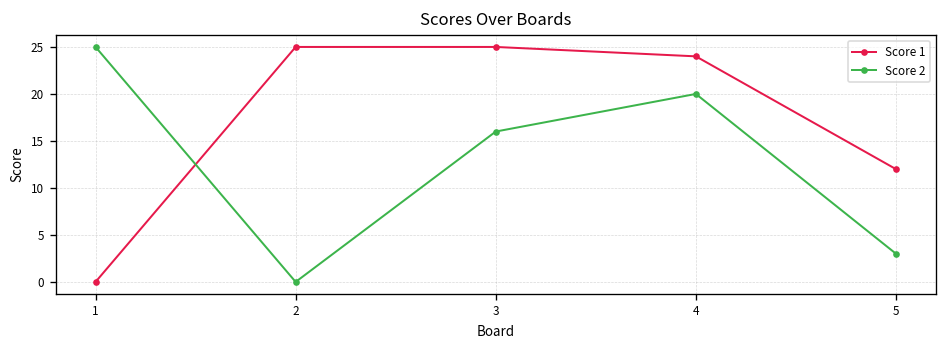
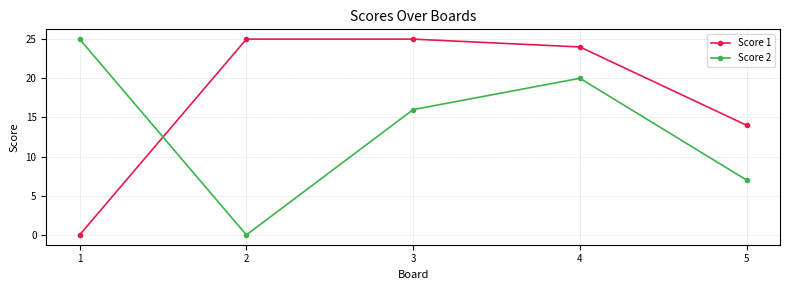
Score 1, 5: 12 -> 14
Score 2, 5: 3 -> 7
